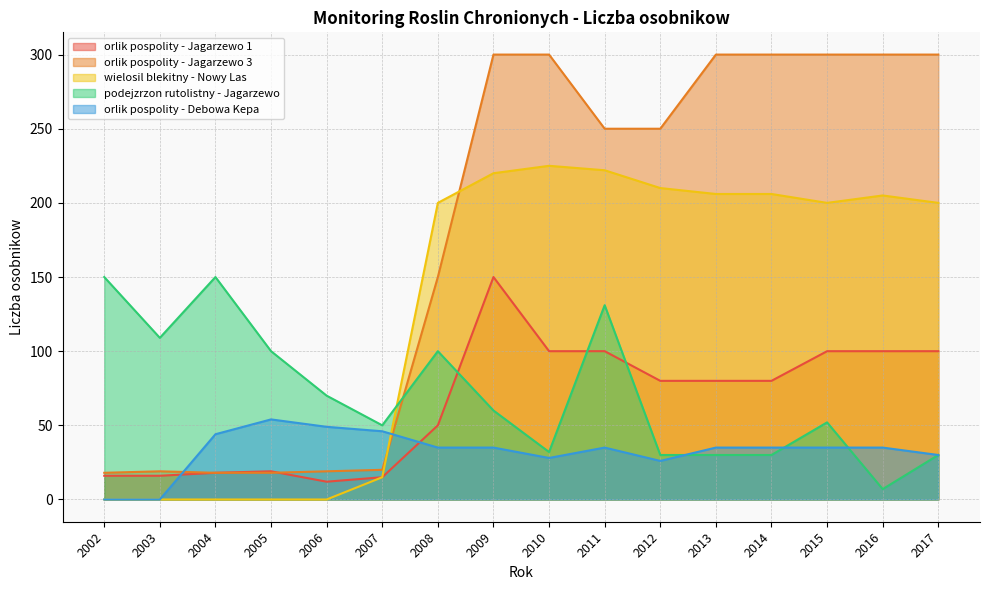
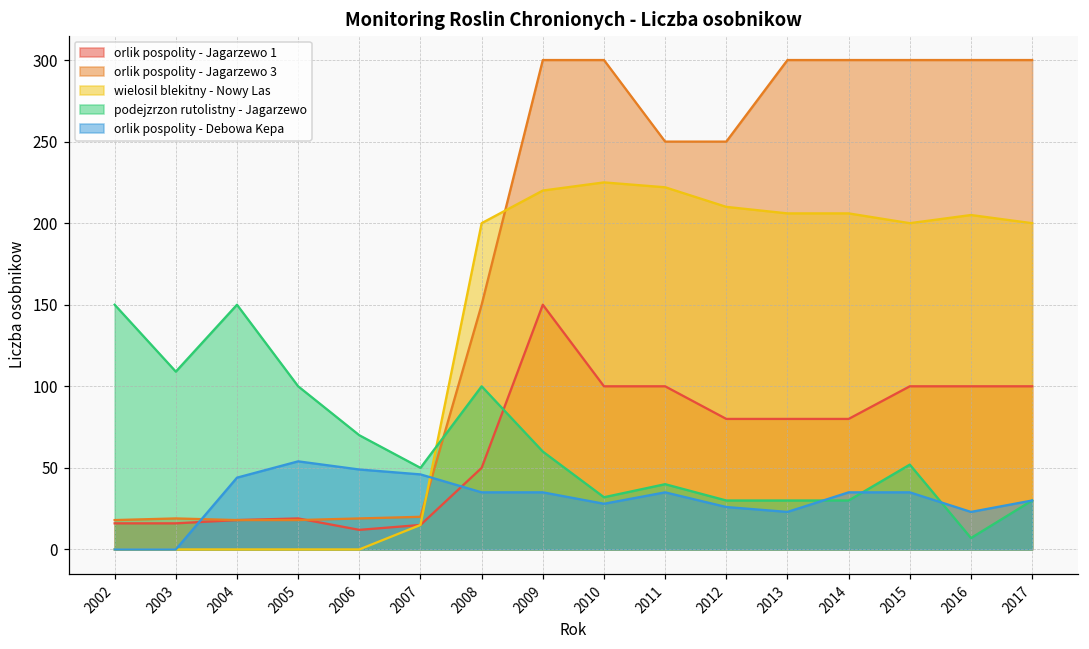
podejzrzon rutolistny - Jagarzewo, 2011: 131 -> 40
orlik pospolity - Debowa Kepa, 2013: 35 -> 23
orlik pospolity - Debowa Kepa, 2016: 35 -> 23
